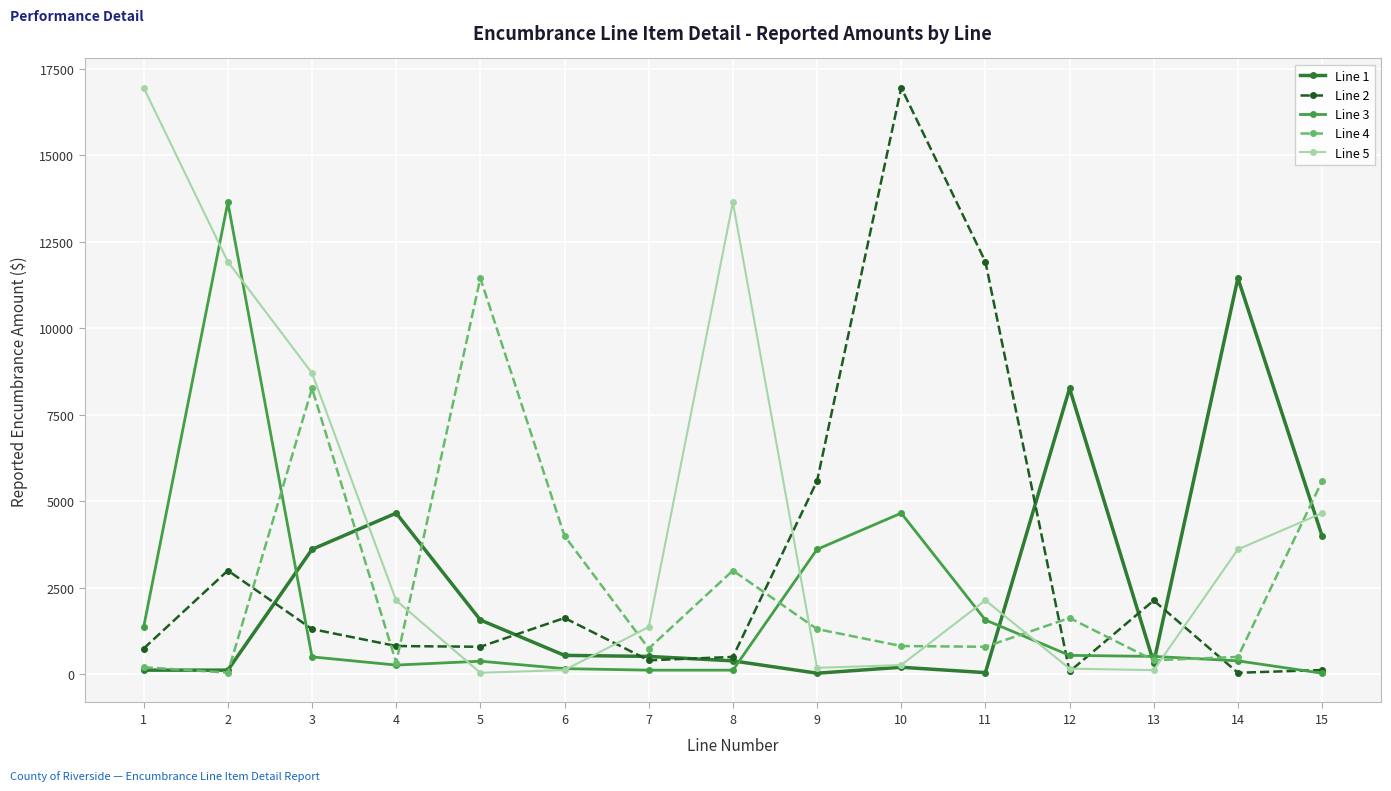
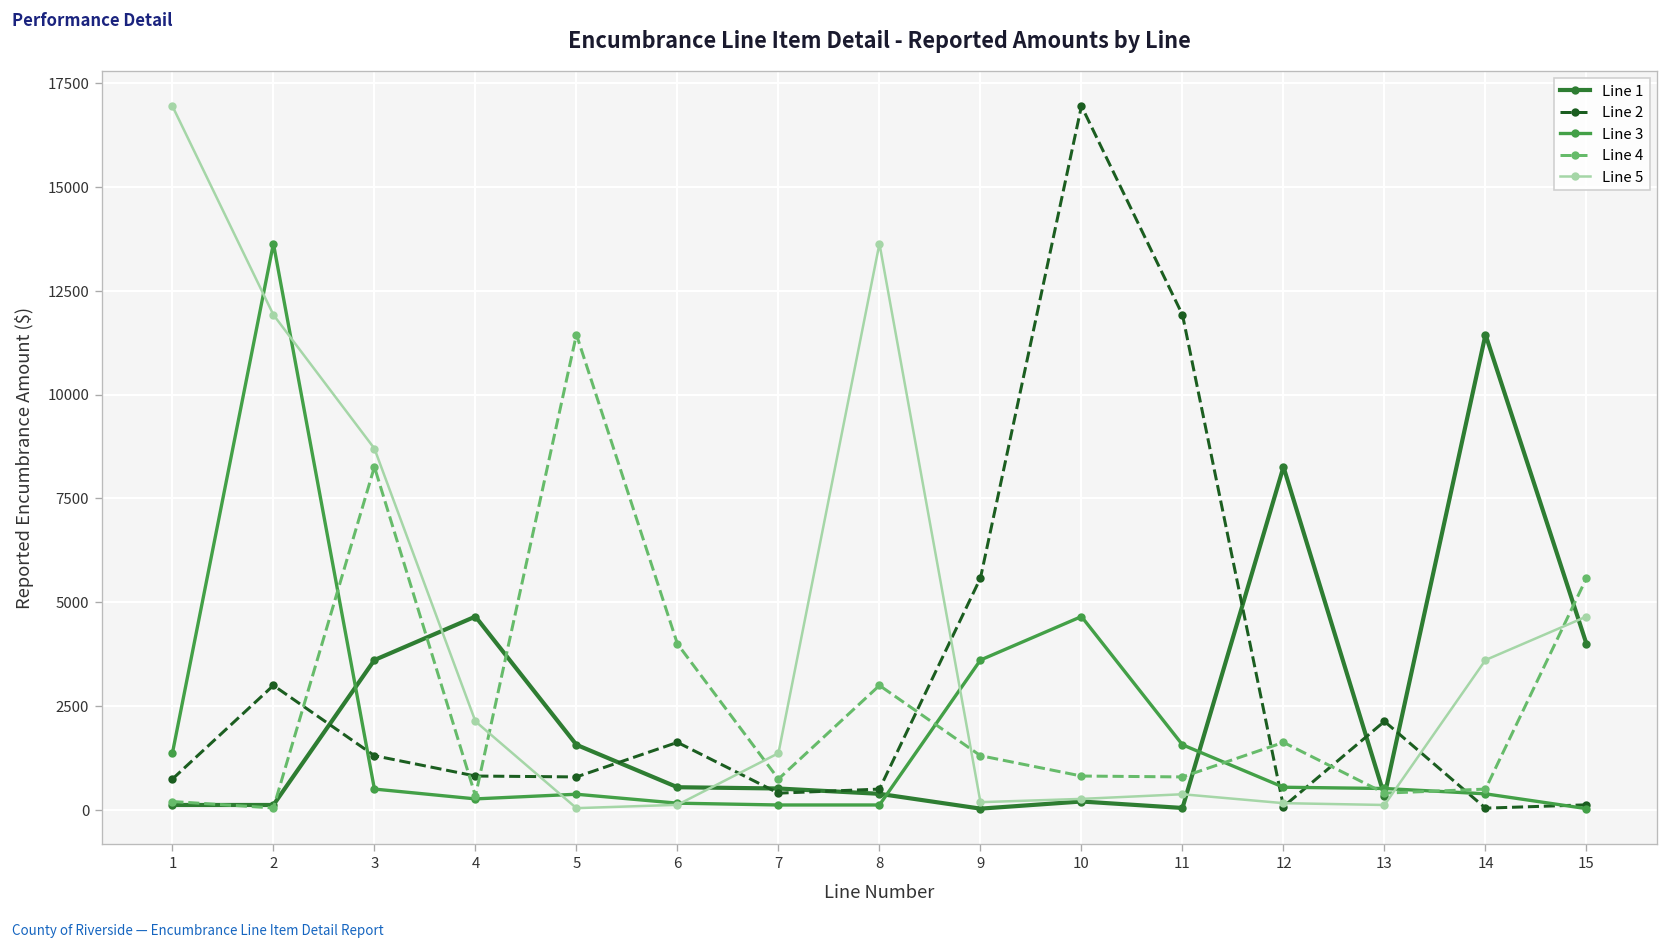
Line 5, 11: 2100 -> 400
